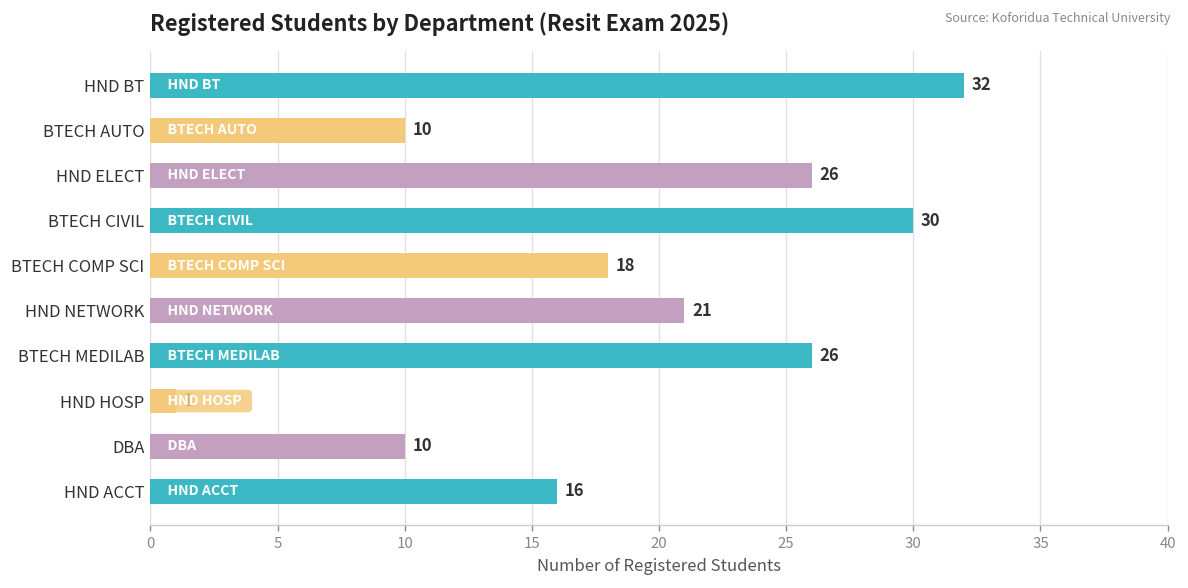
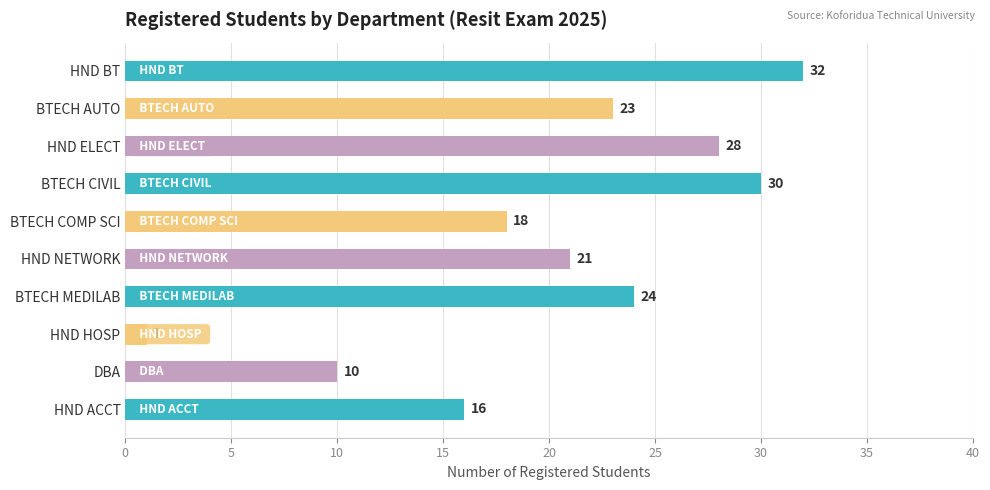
BTECH AUTO: 10 -> 23
HND ELECT: 26 -> 28
BTECH MEDILAB: 26 -> 24
